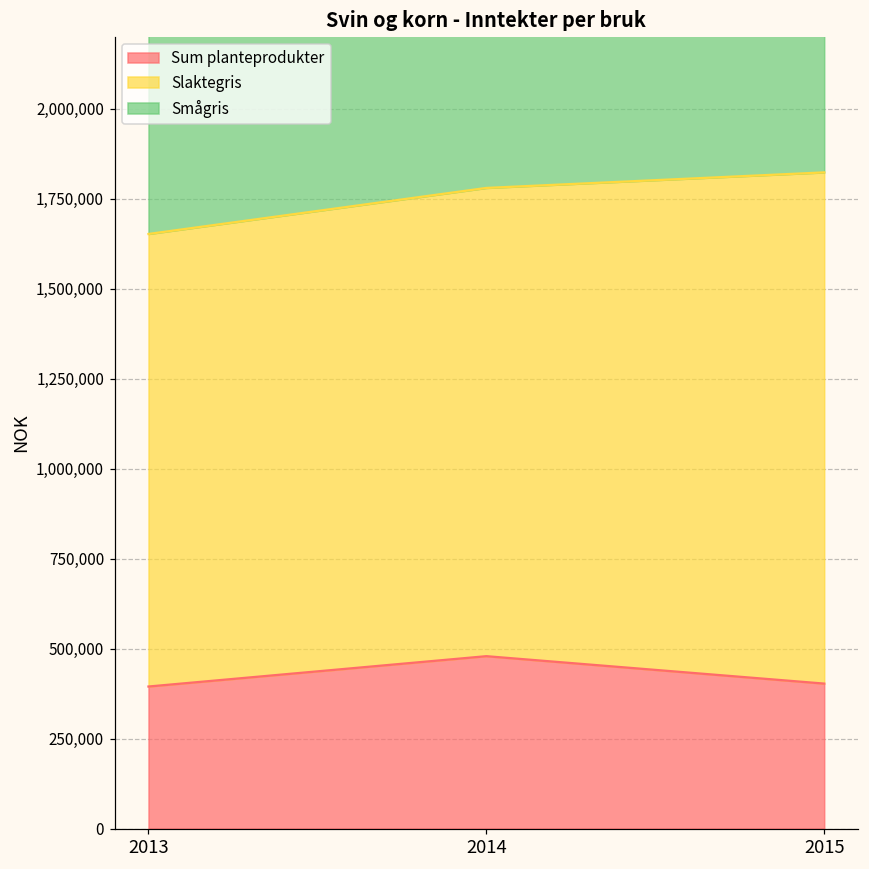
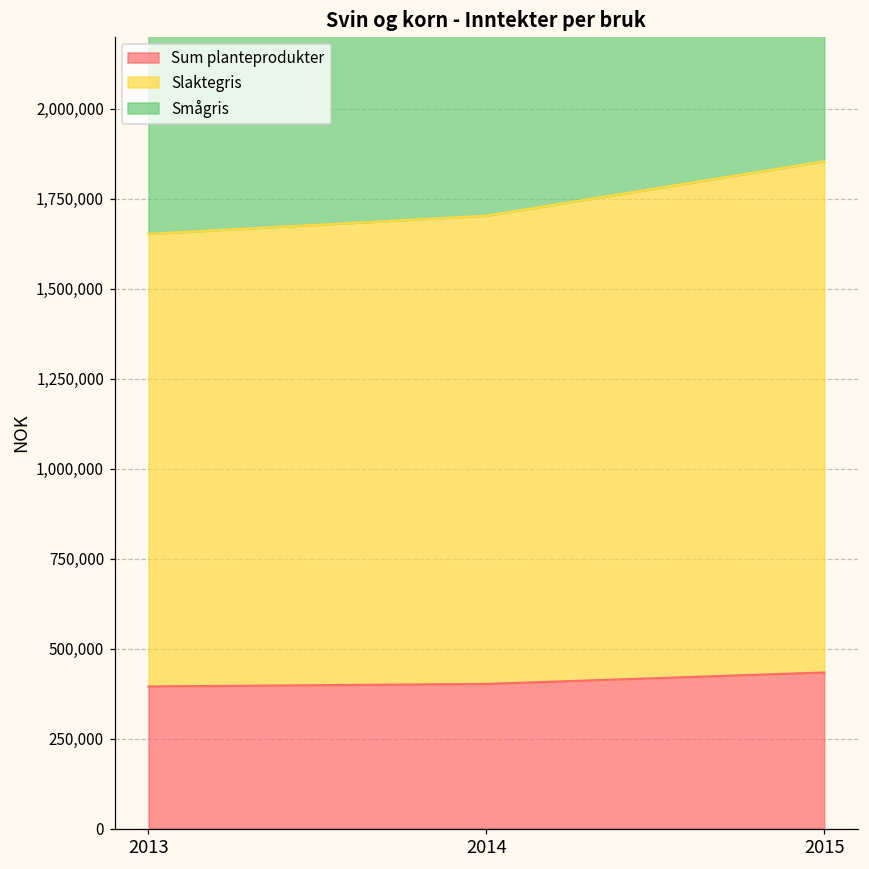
Sum planteprodukter, 2014: 480,000 -> 400,000
Sum planteprodukter, 2015: 400,000 -> 430,000
